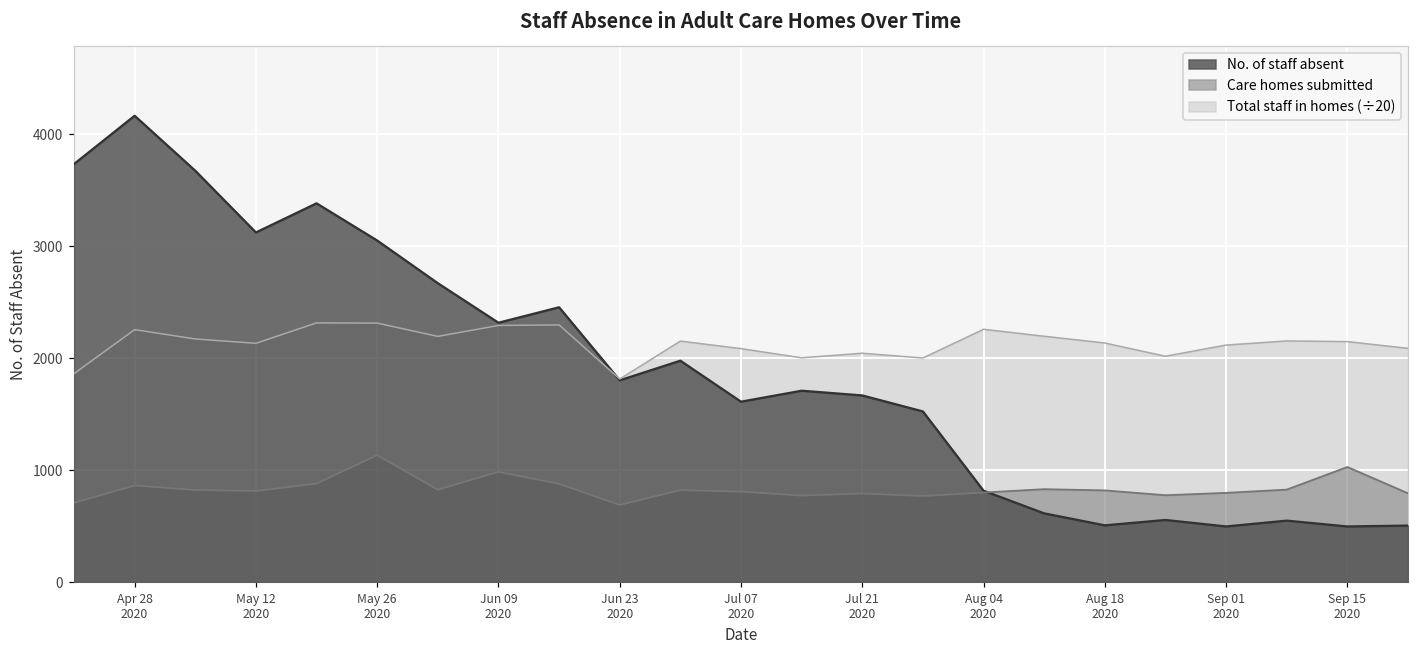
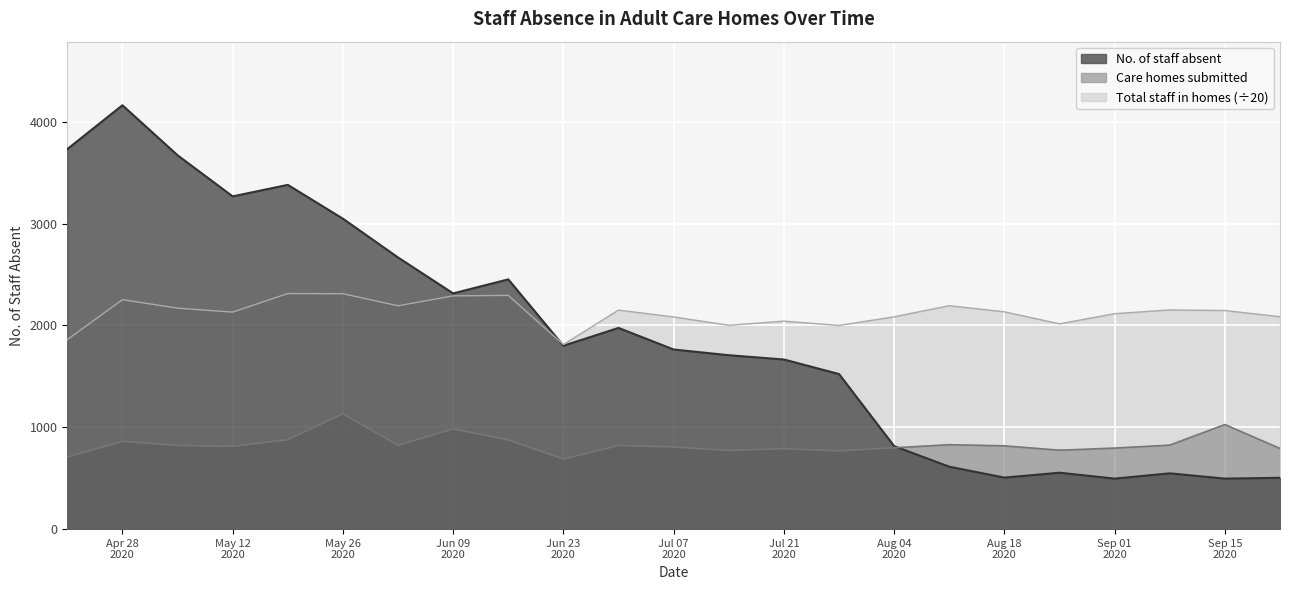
No. of staff absent, May 12 2020: 3120 -> 3270
No. of staff absent, Jul 07 2020: 1610 -> 1760
Total staff in homes (÷20), Aug 04 2020: 2260 -> 2090
